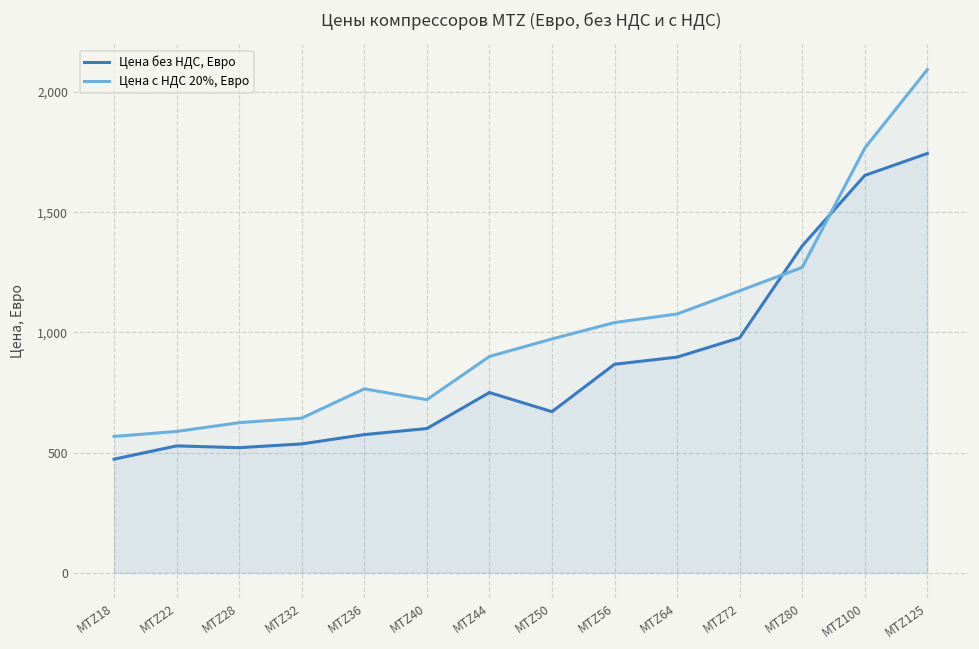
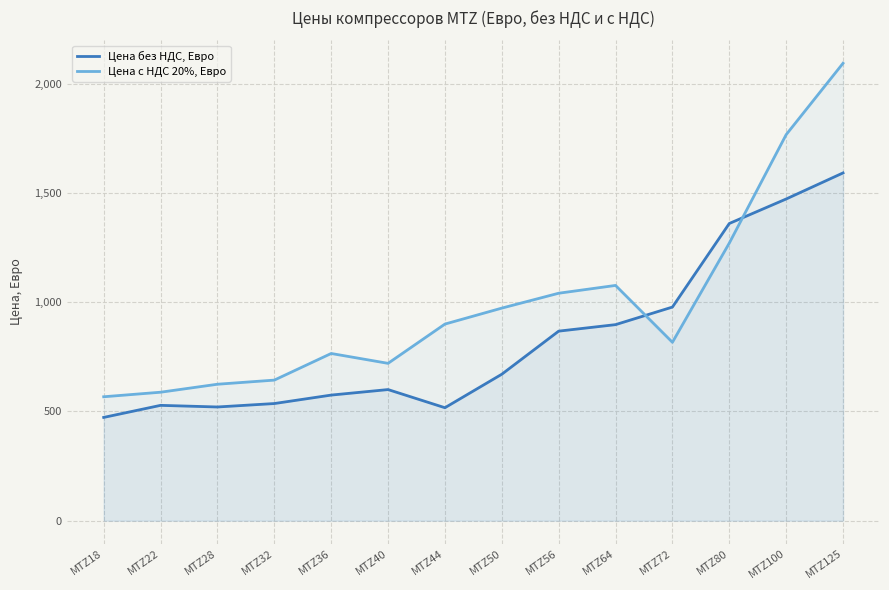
Цена без НДС, Евро, MTZ44: 750 -> 520
Цена с НДС 20%, Евро, MTZ72: 1,170 -> 820
Цена без НДС, Евро, MTZ100: 1,650 -> 1,470
Цена без НДС, Евро, MTZ125: 1,740 -> 1,590
